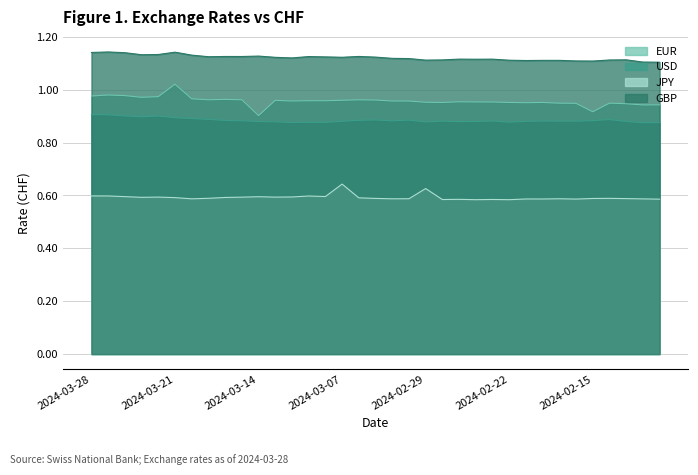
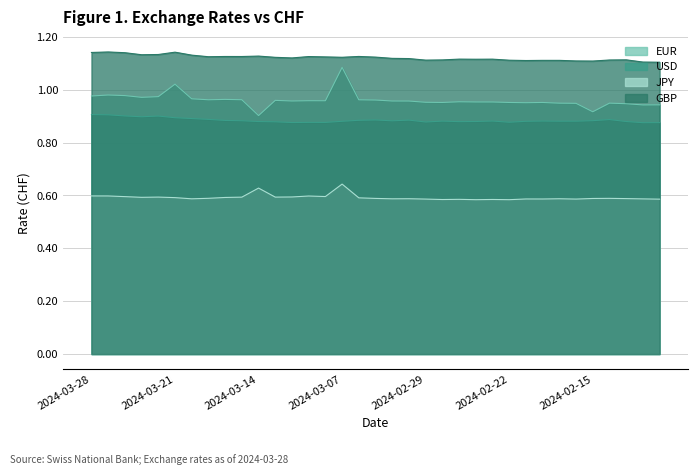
JPY, 2024-03-14: 0.60 -> 0.63
EUR, 2024-03-07: 0.96 -> 1.08
JPY, 2024-02-29: 0.63 -> 0.59
